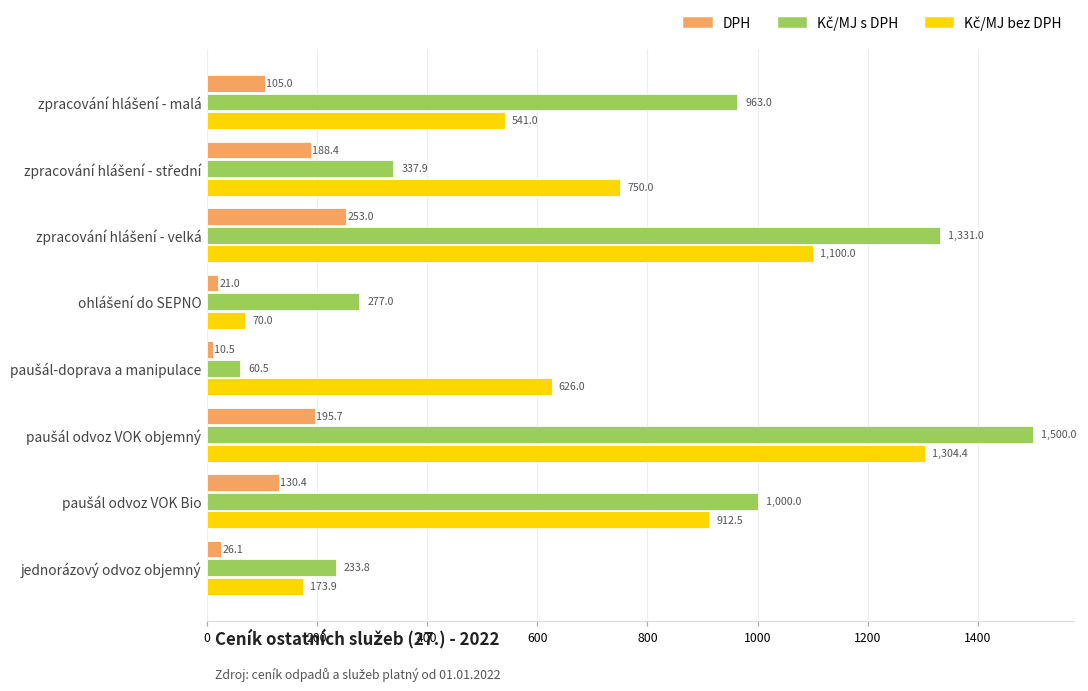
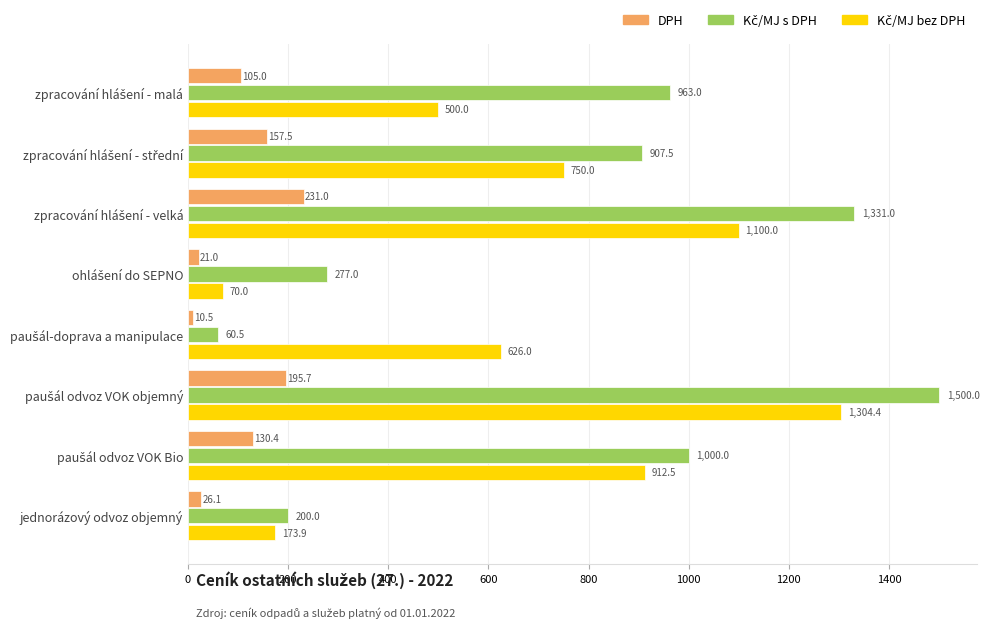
Kč/MJ bez DPH, zpracování hlášení - malá: 541.0 -> 500.0
DPH, zpracování hlášení - střední: 188.4 -> 157.5
Kč/MJ s DPH, zpracování hlášení - střední: 337.9 -> 907.5
DPH, zpracování hlášení - velká: 253.0 -> 231.0
Kč/MJ s DPH, jednorázový odvoz objemný: 233.8 -> 200.0
